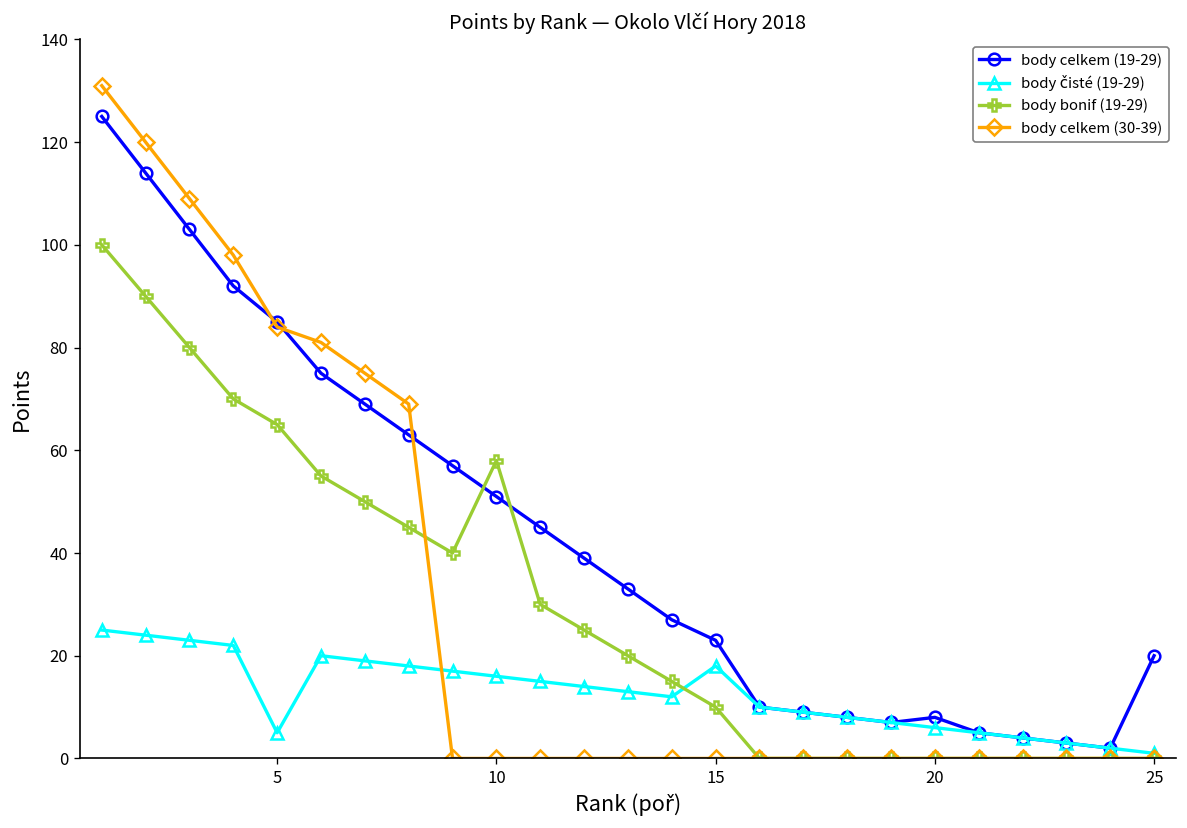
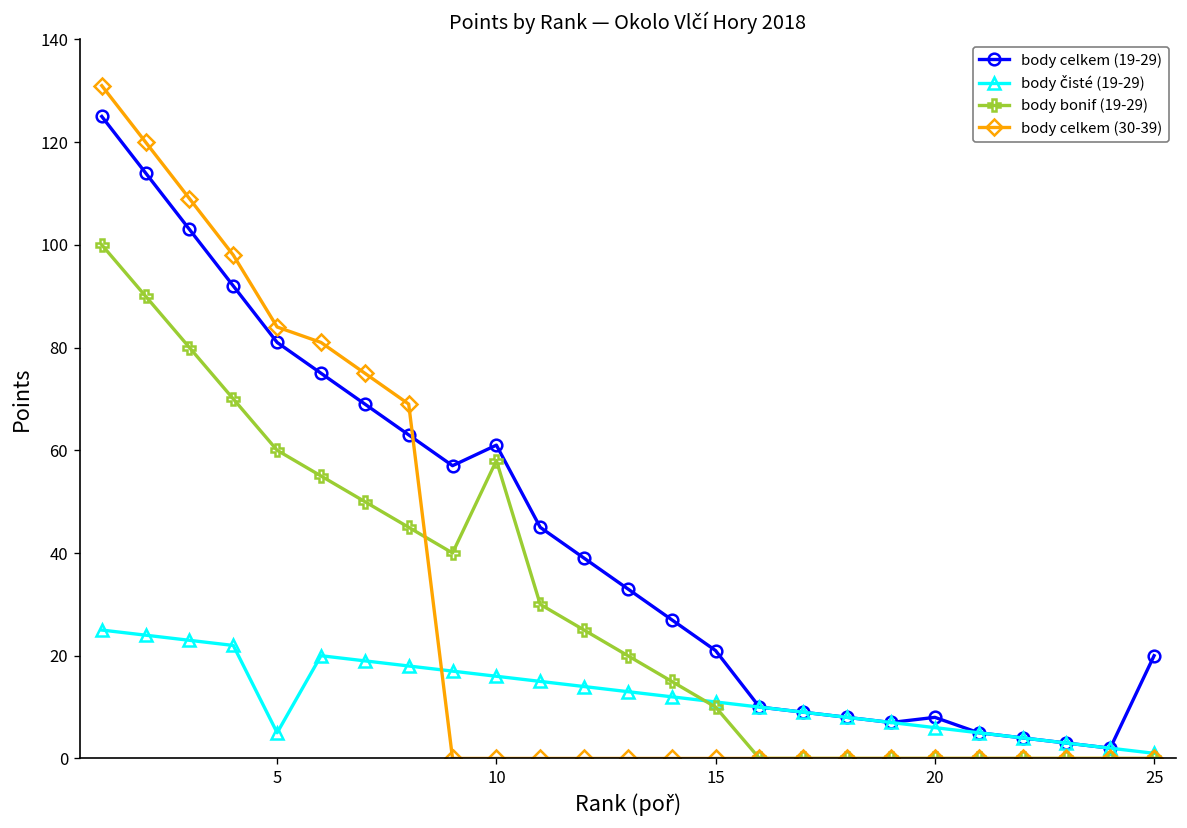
body celkem (19-29), 5: 85 -> 81
body bonif (19-29), 5: 65 -> 60
body celkem (19-29), 10: 51 -> 61
body celkem (19-29), 15: 23 -> 21
body čisté (19-29), 15: 18 -> 11
